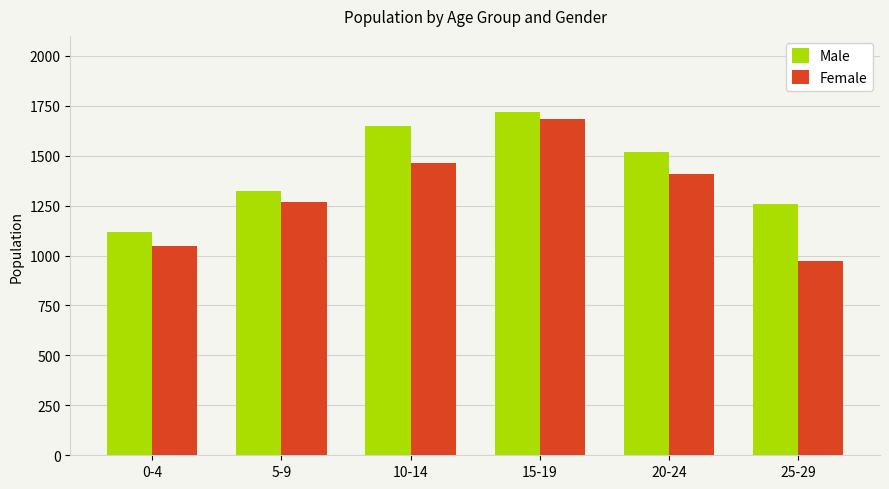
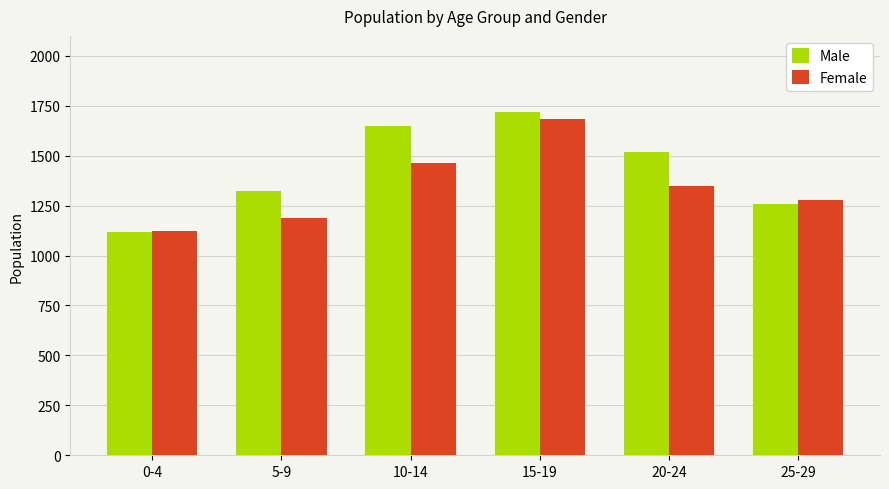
Female, 0-4: 1050 -> 1130
Female, 5-9: 1270 -> 1190
Female, 20-24: 1410 -> 1350
Female, 25-29: 970 -> 1280
